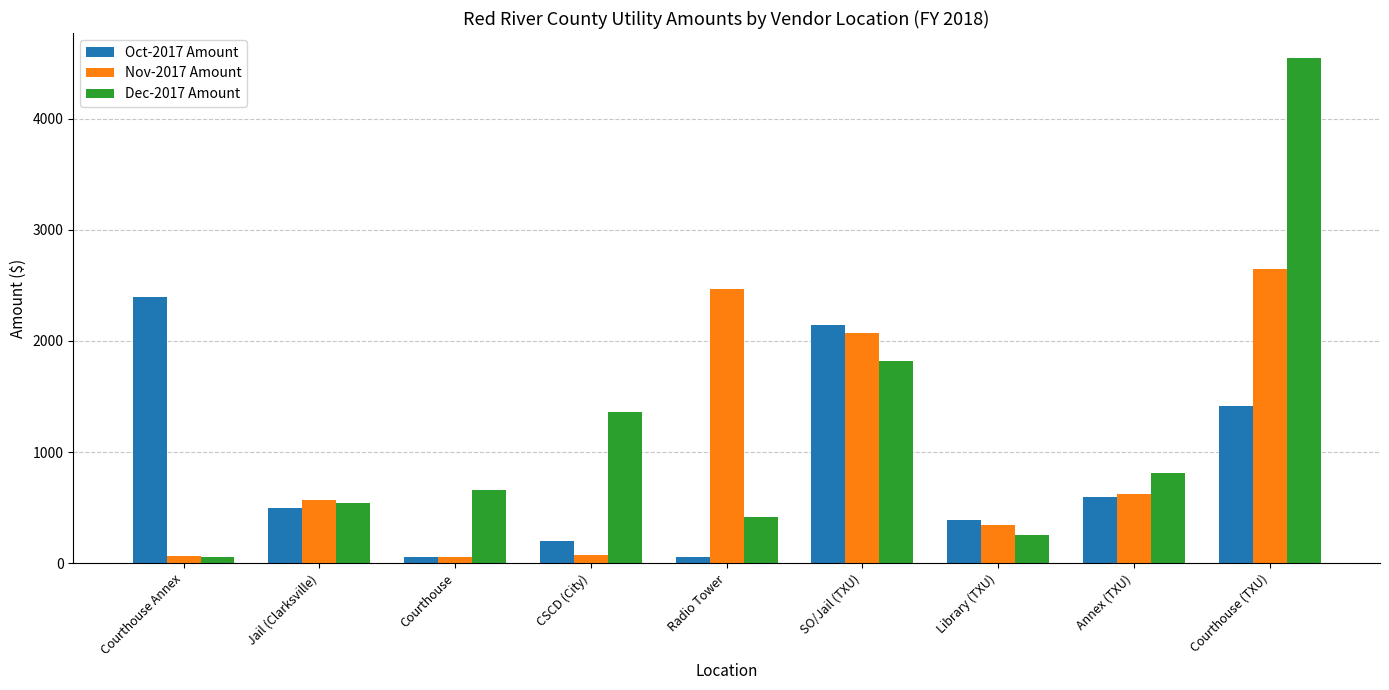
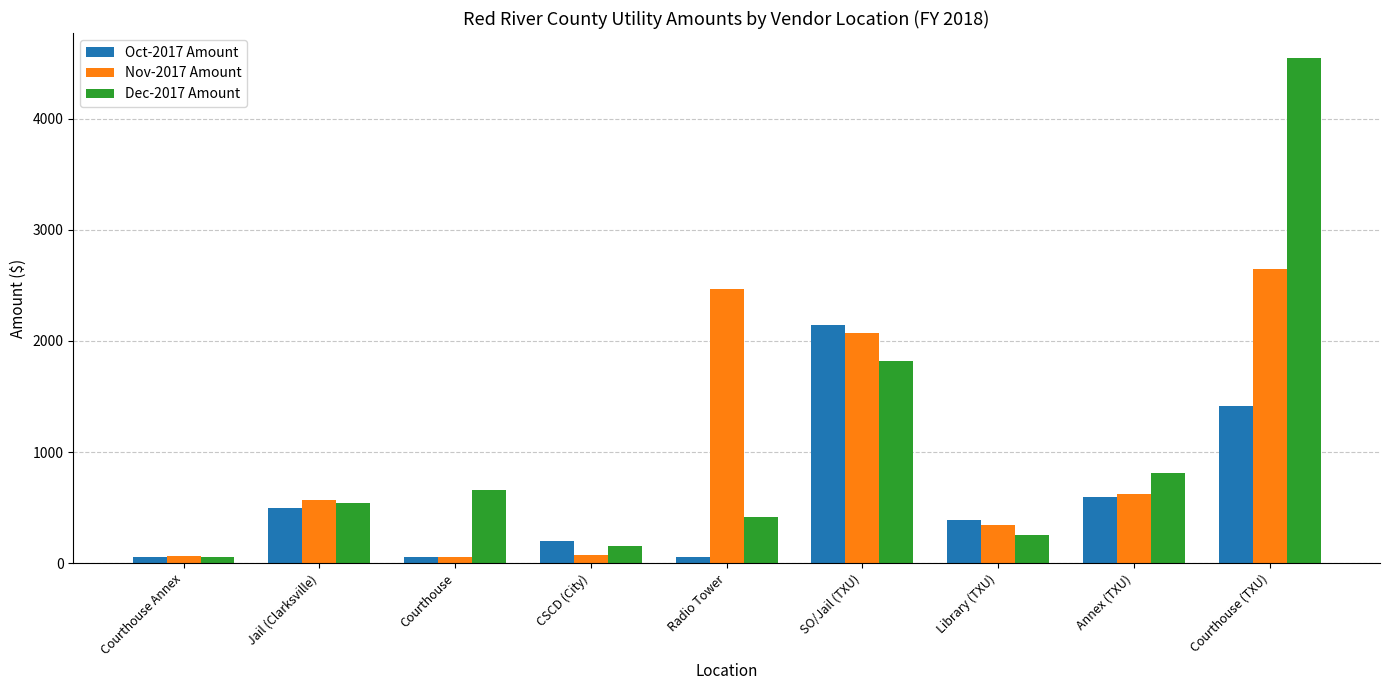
Oct-2017 Amount, Courthouse Annex: 2400 -> 60
Dec-2017 Amount, CSCD (City): 1360 -> 160
